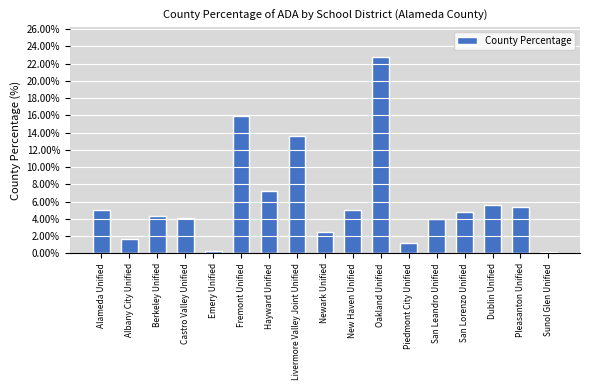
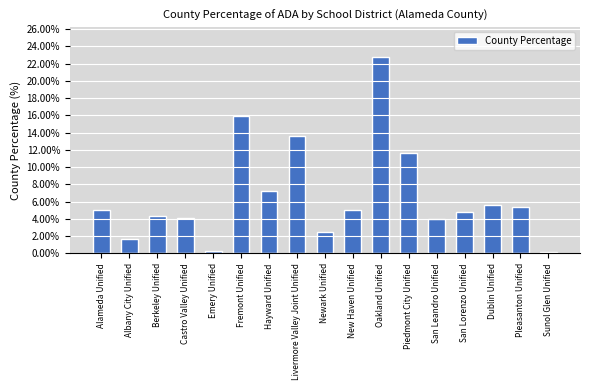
Piedmont City Unified: 1% -> 12%
